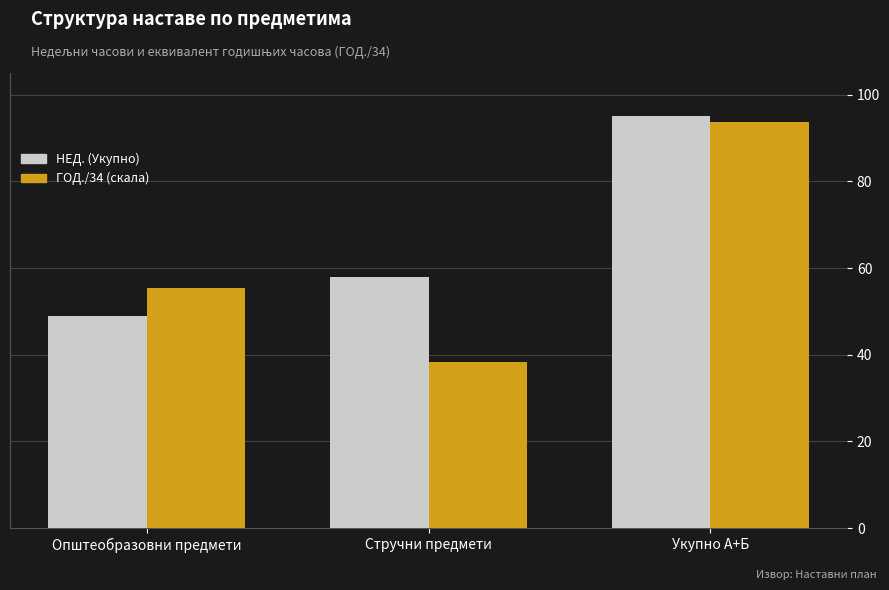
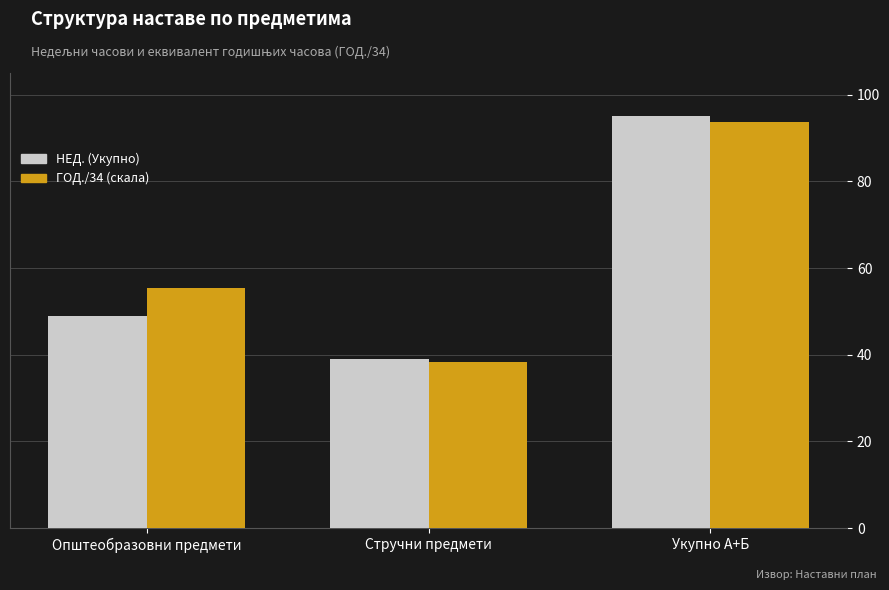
НЕД. (Укупно), Стручни предмети: 58 -> 39
